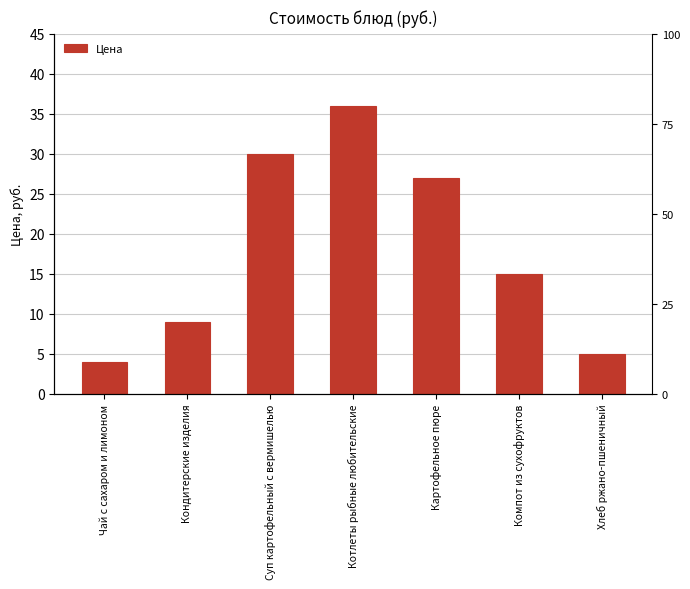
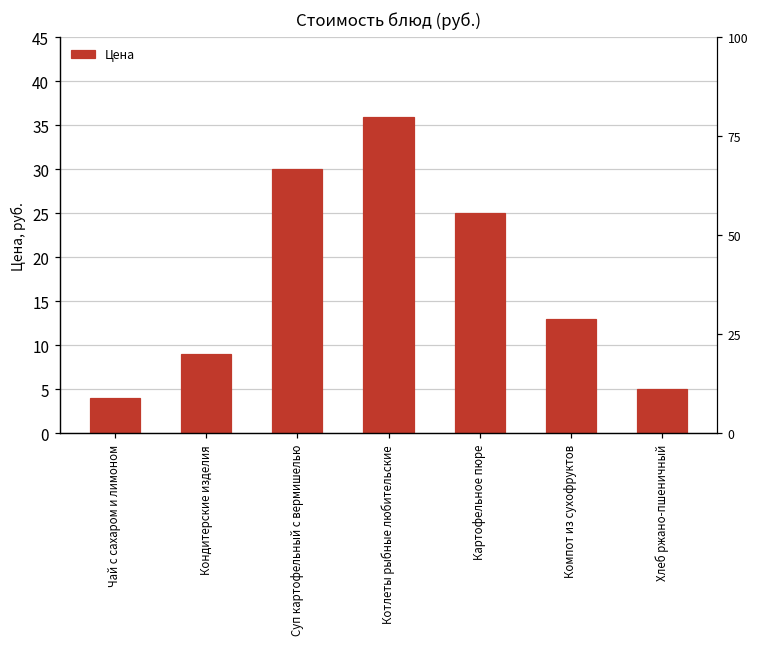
Картофельное пюре: 27 -> 25
Компот из сухофруктов: 15 -> 13
